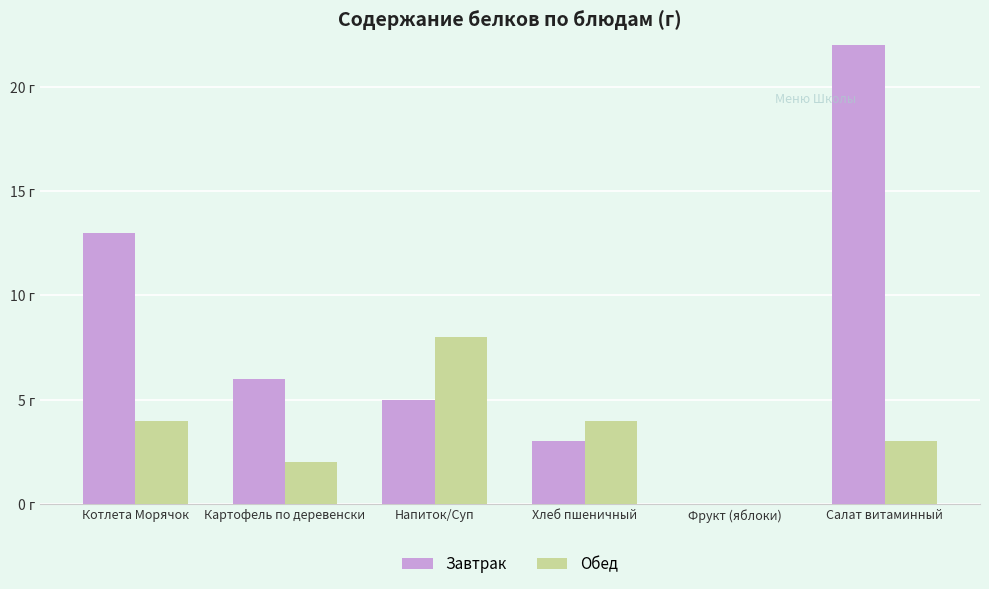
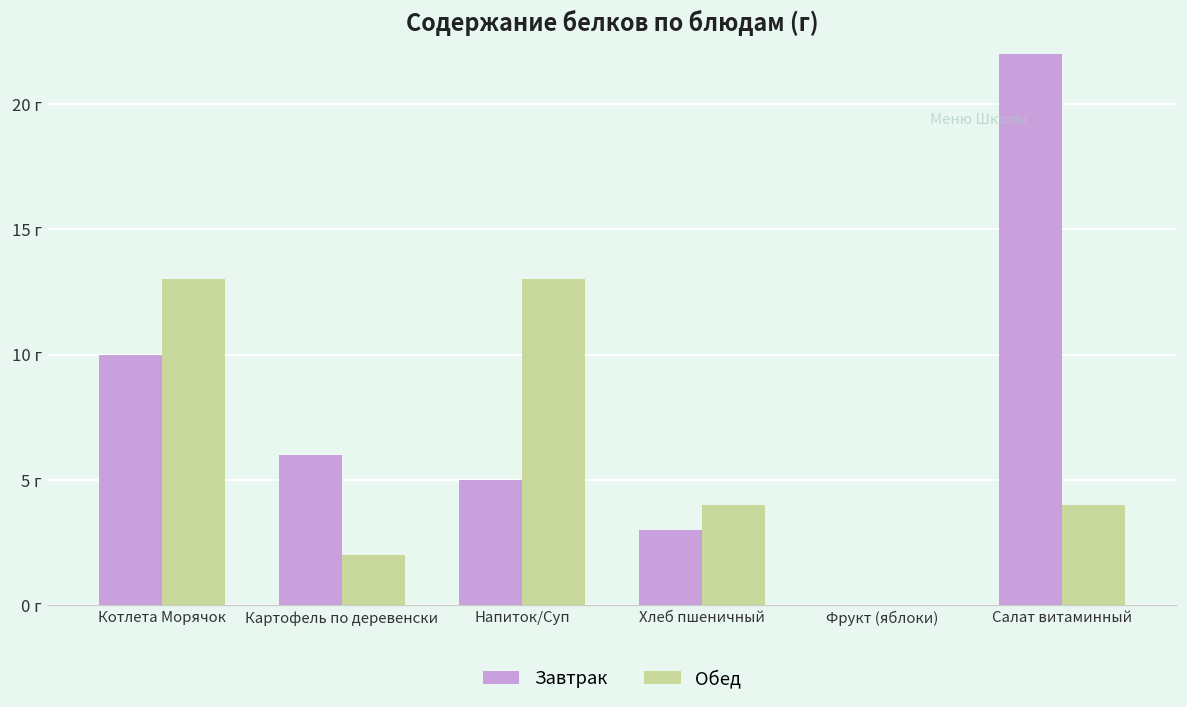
Завтрак, Котлета Морячок: 13 г -> 10 г
Обед, Котлета Морячок: 4 г -> 13 г
Обед, Напиток/Суп: 8 г -> 13 г
Обед, Салат витаминный: 3 г -> 4 г
